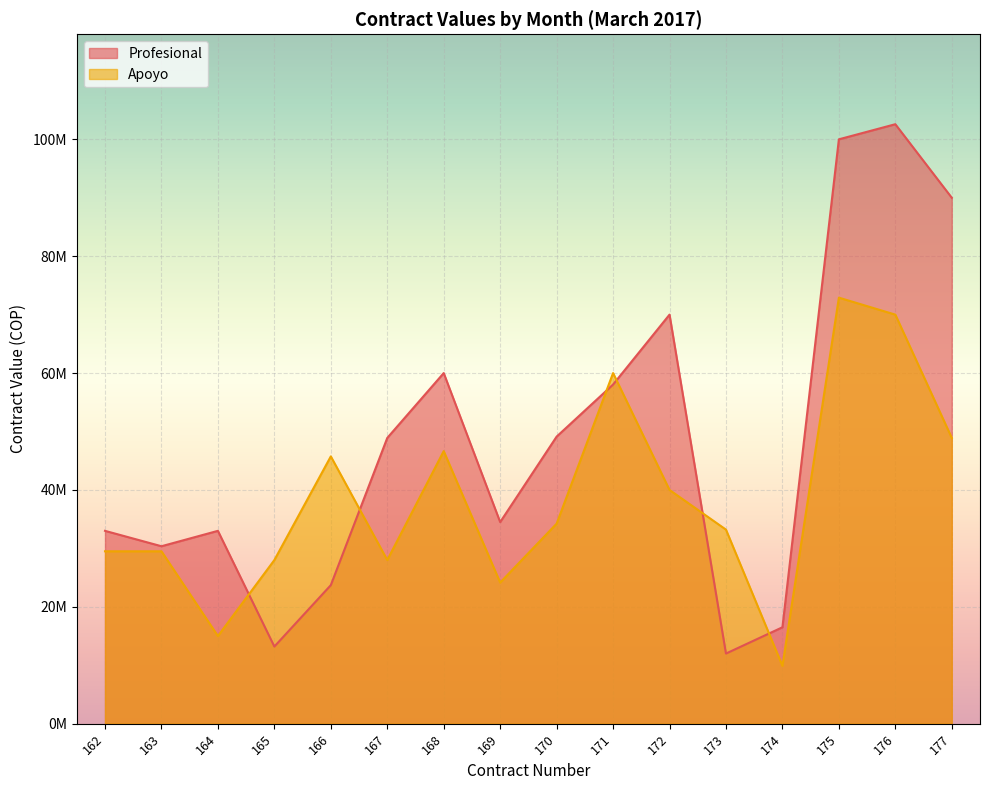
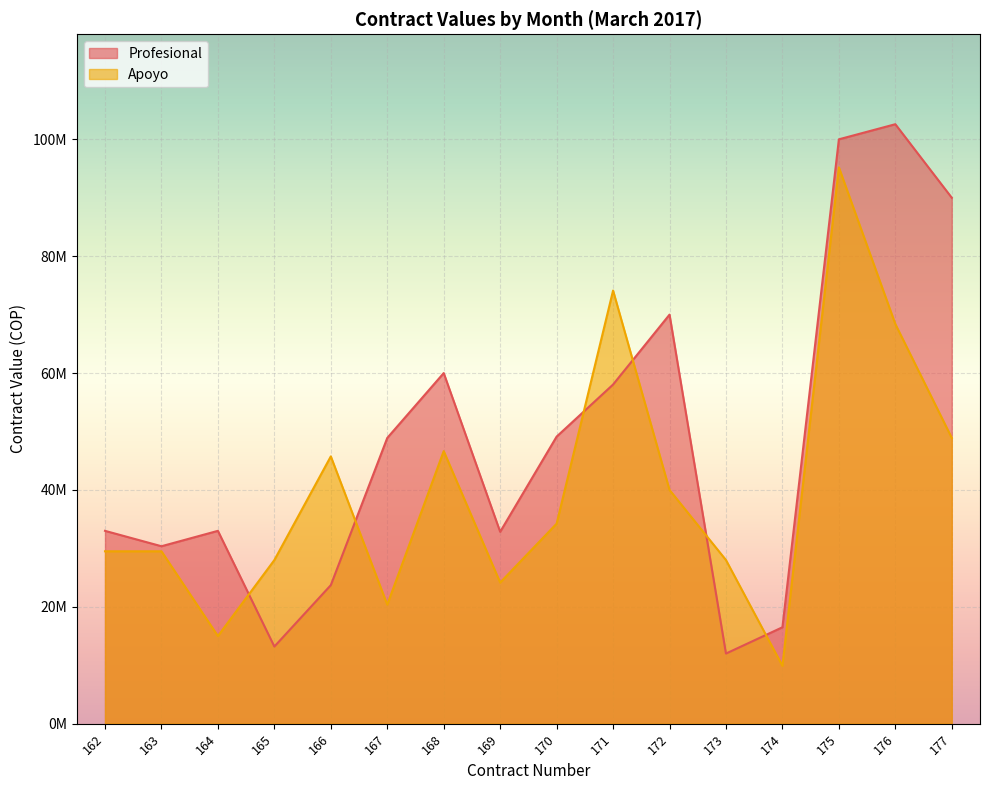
Apoyo, 167: 28000000 -> 20000000
Profesional, 169: 35000000 -> 33000000
Apoyo, 171: 60000000 -> 74000000
Apoyo, 173: 33000000 -> 28000000
Apoyo, 175: 73000000 -> 95000000
Apoyo, 176: 70000000 -> 68000000
